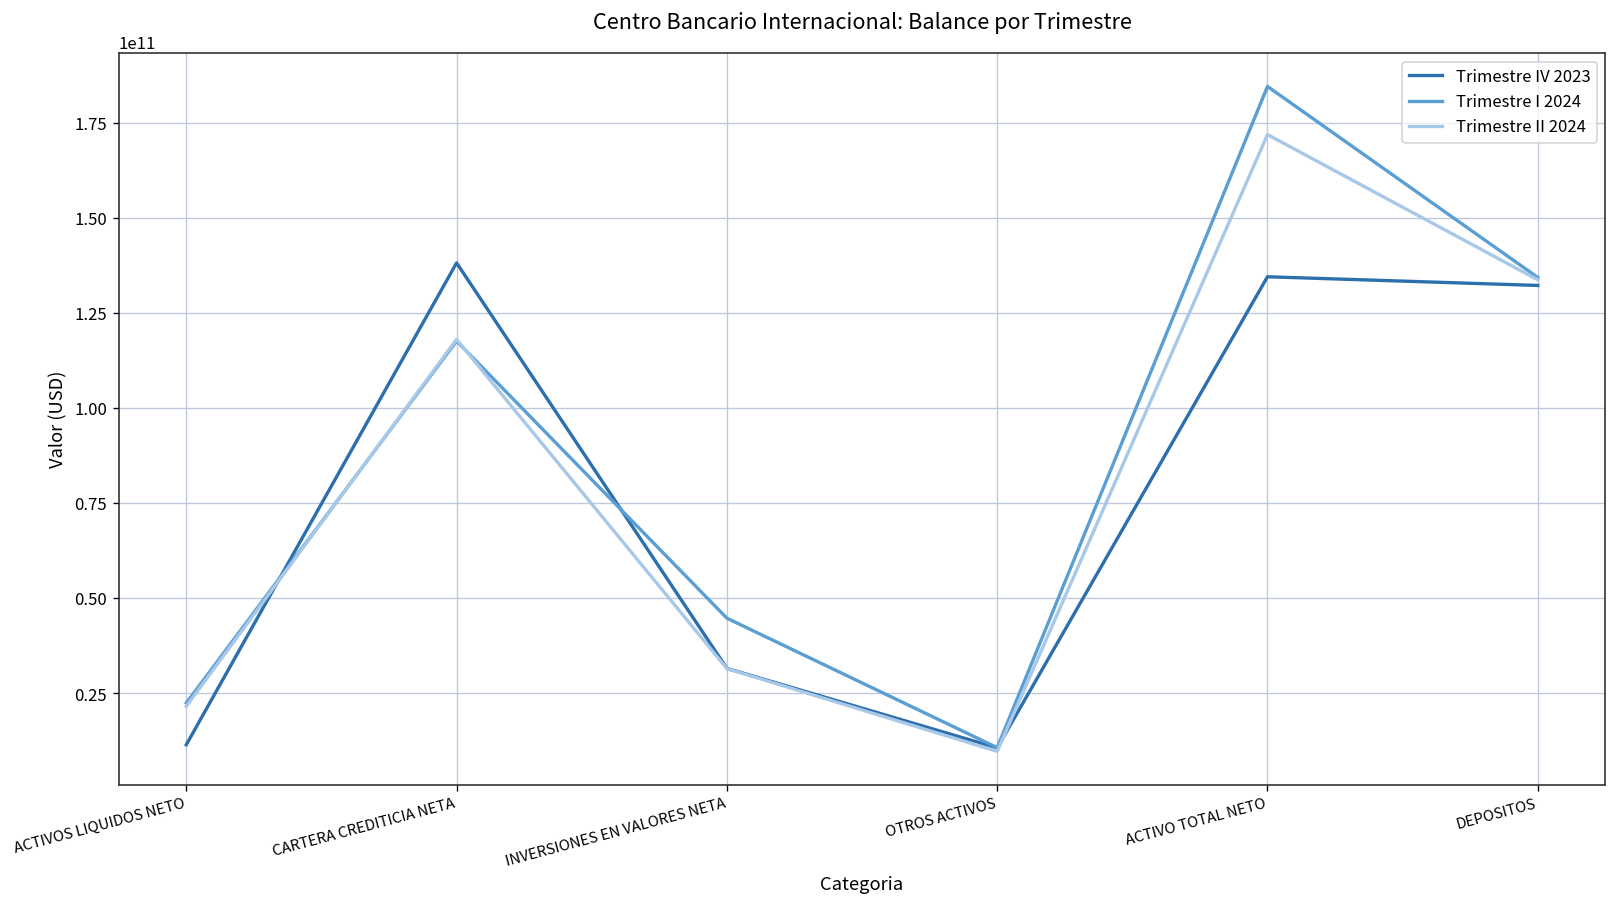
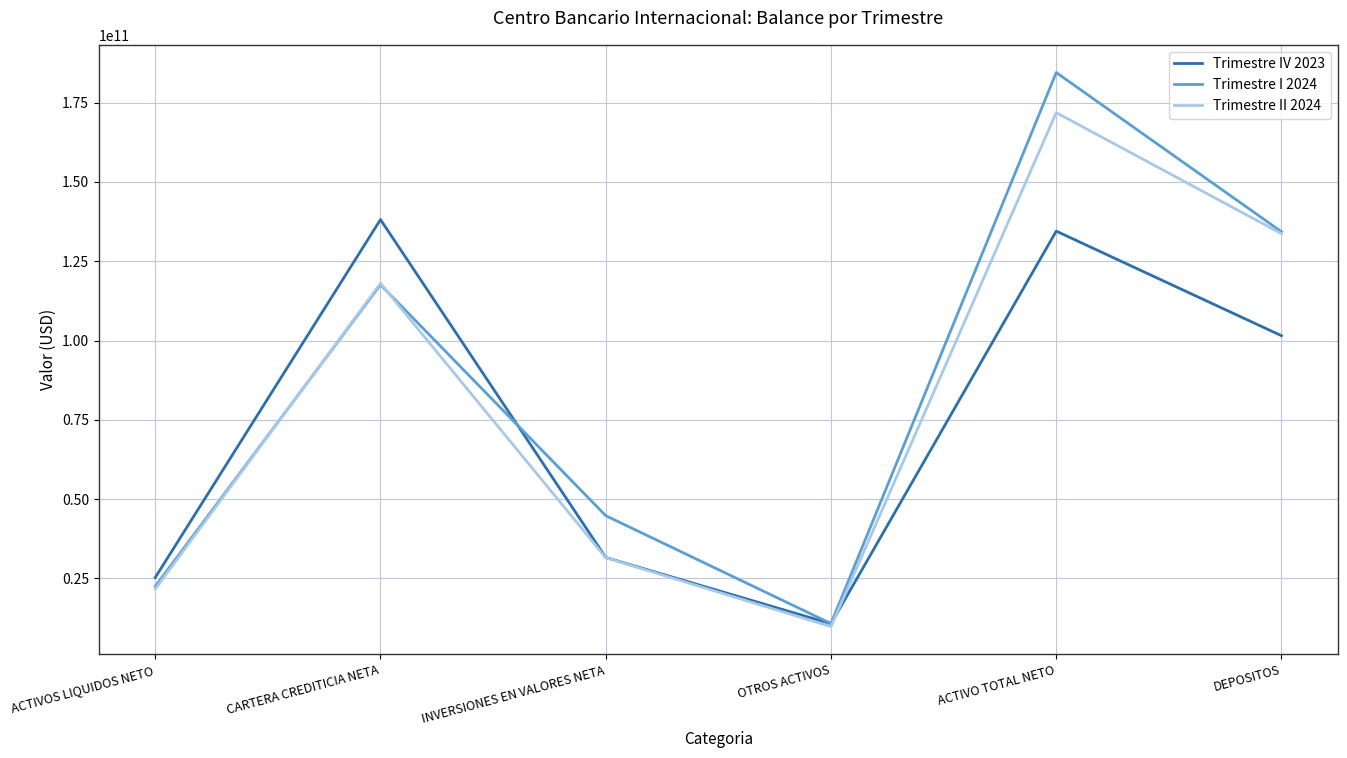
Trimestre IV 2023, ACTIVOS LIQUIDOS NETO: 12000000000 -> 25000000000
Trimestre IV 2023, DEPOSITOS: 132000000000 -> 102000000000
